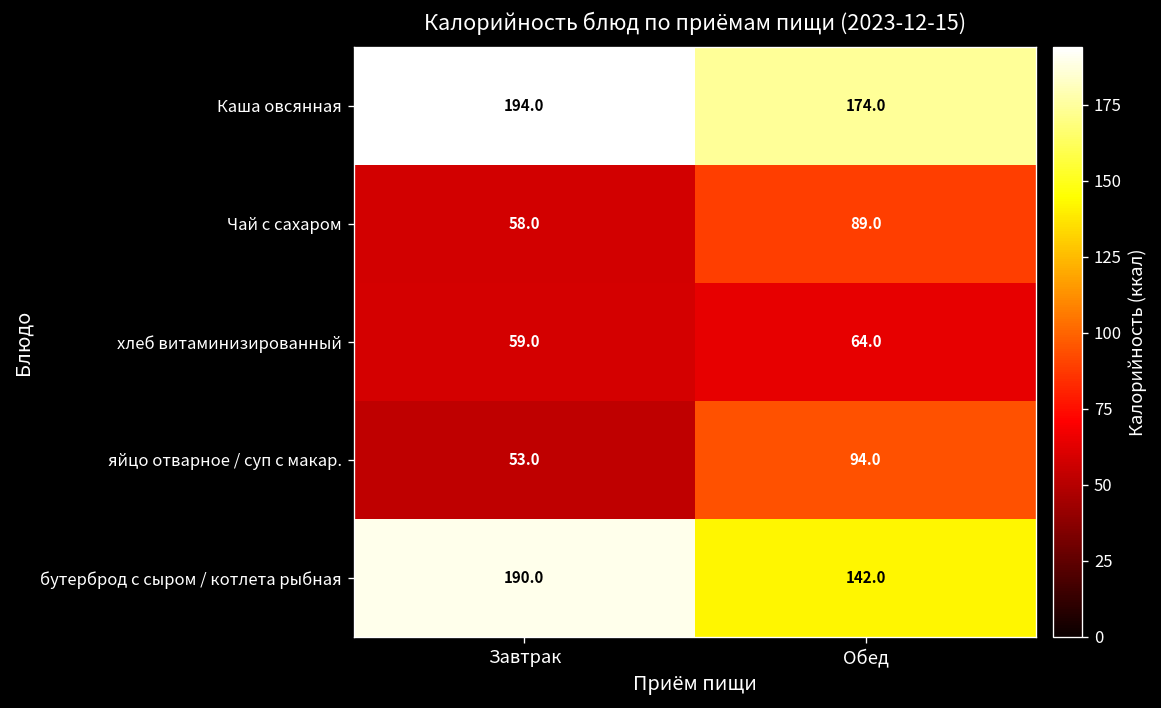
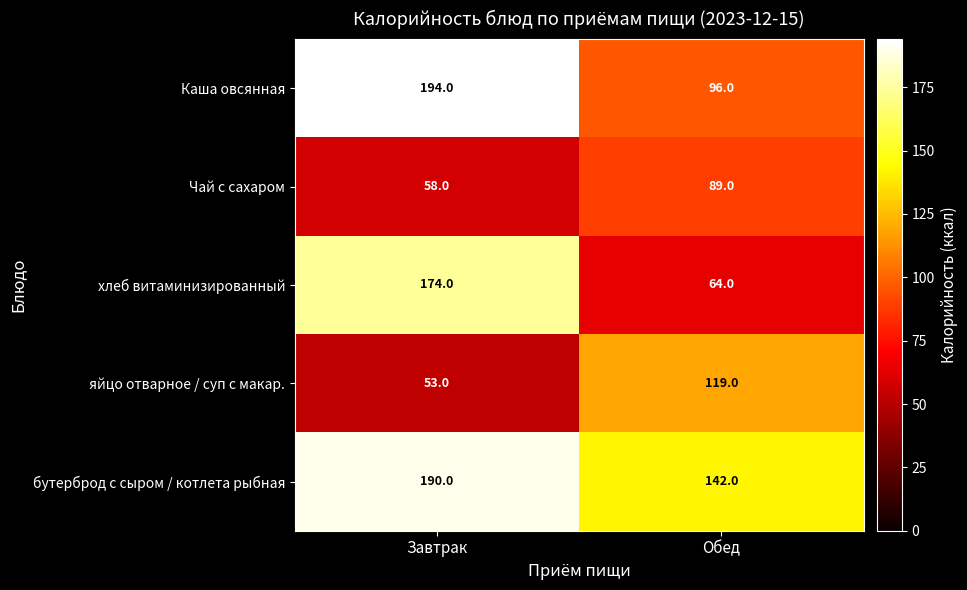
Каша овсянная, Обед: 174.0 -> 96.0
хлеб витаминизированный, Завтрак: 59.0 -> 174.0
яйцо отварное / суп с макар., Обед: 94.0 -> 119.0
